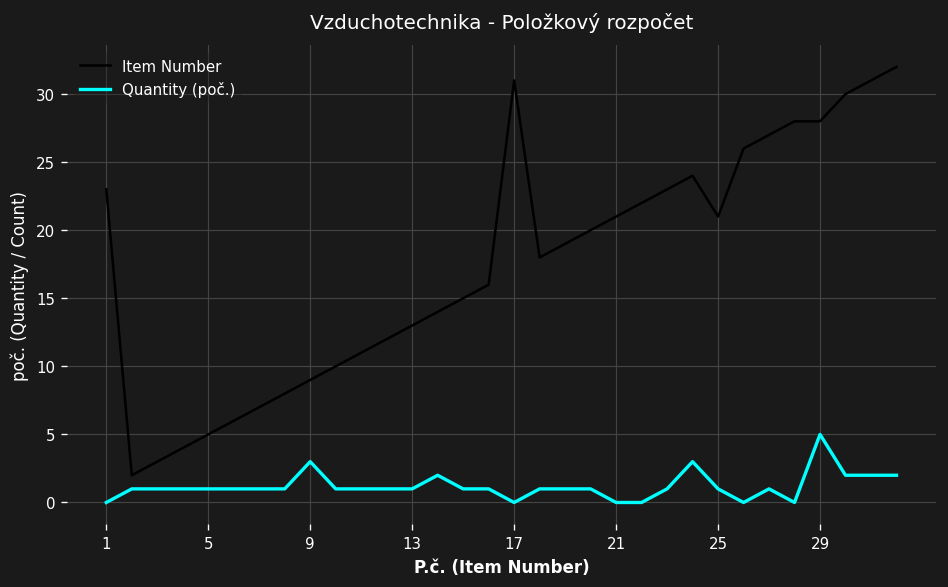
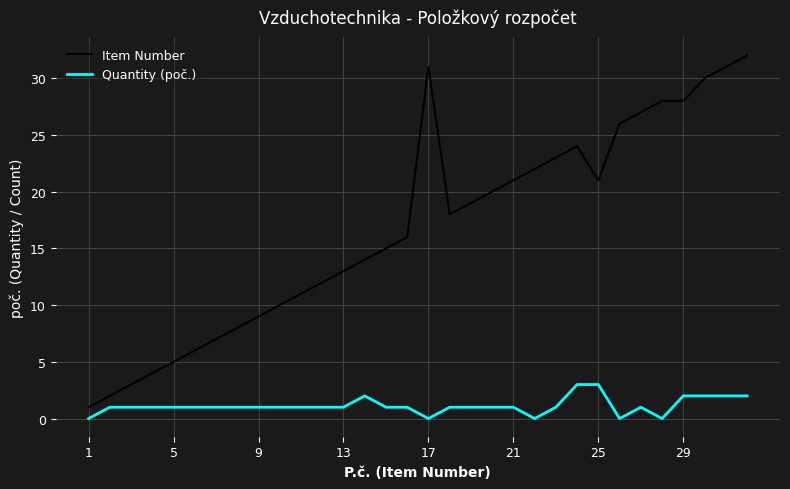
Item Number, 1: 23 -> 1
Quantity (poč.), 9: 3 -> 1
Quantity (poč.), 21: 0 -> 1
Quantity (poč.), 25: 1 -> 3
Quantity (poč.), 29: 5 -> 2
